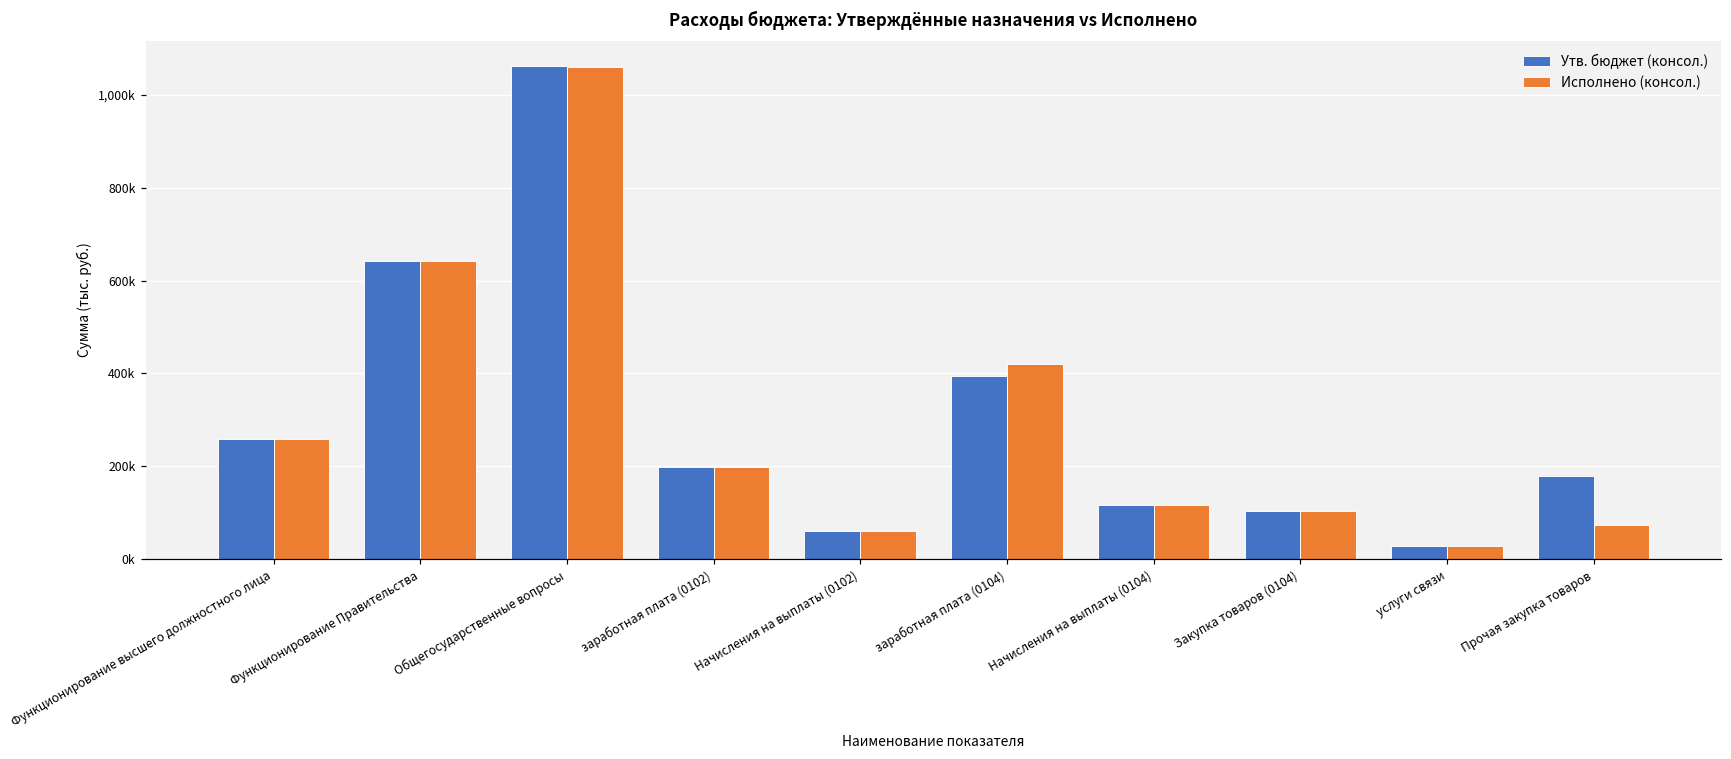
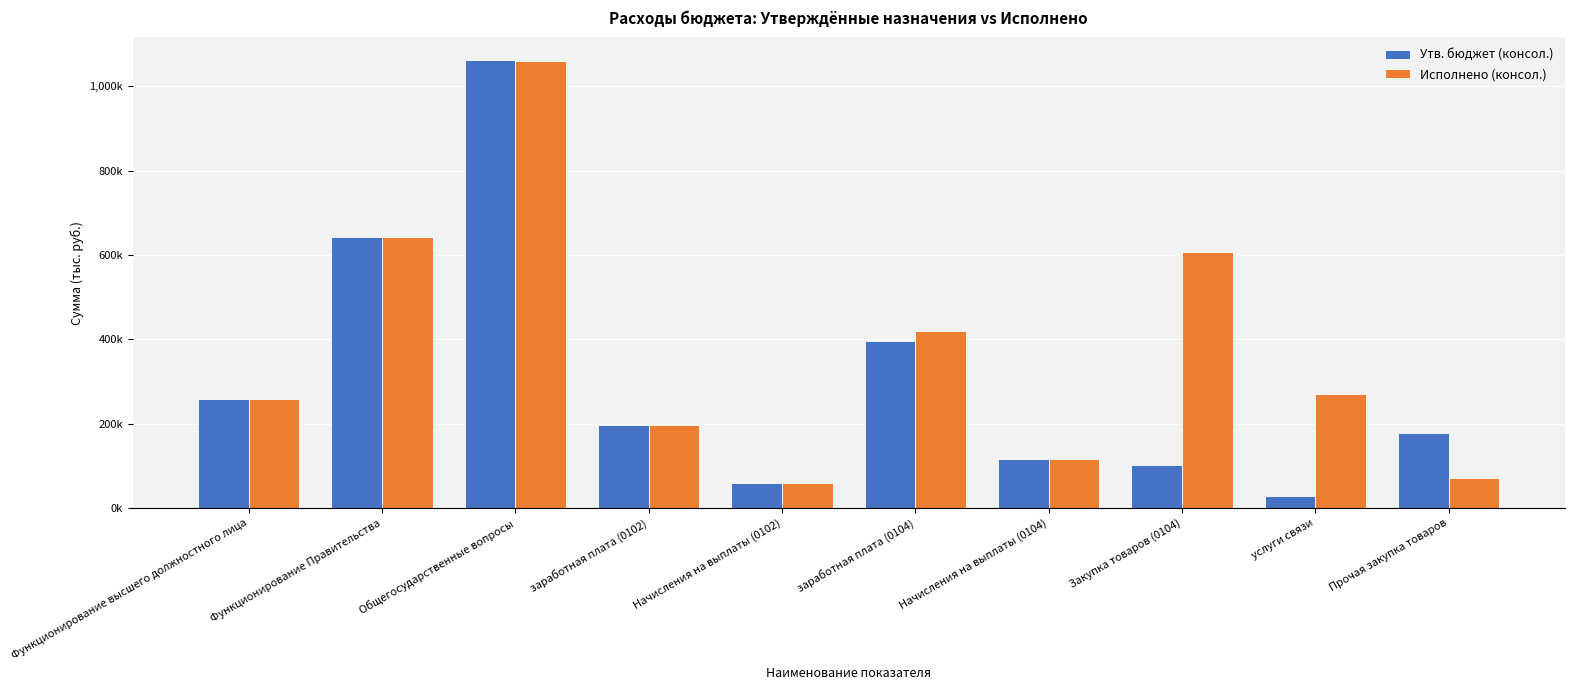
Исполнено (консол.), Закупка товаров (0104): 100,000 -> 610,000
Исполнено (консол.), услуги связи: 30,000 -> 270,000
